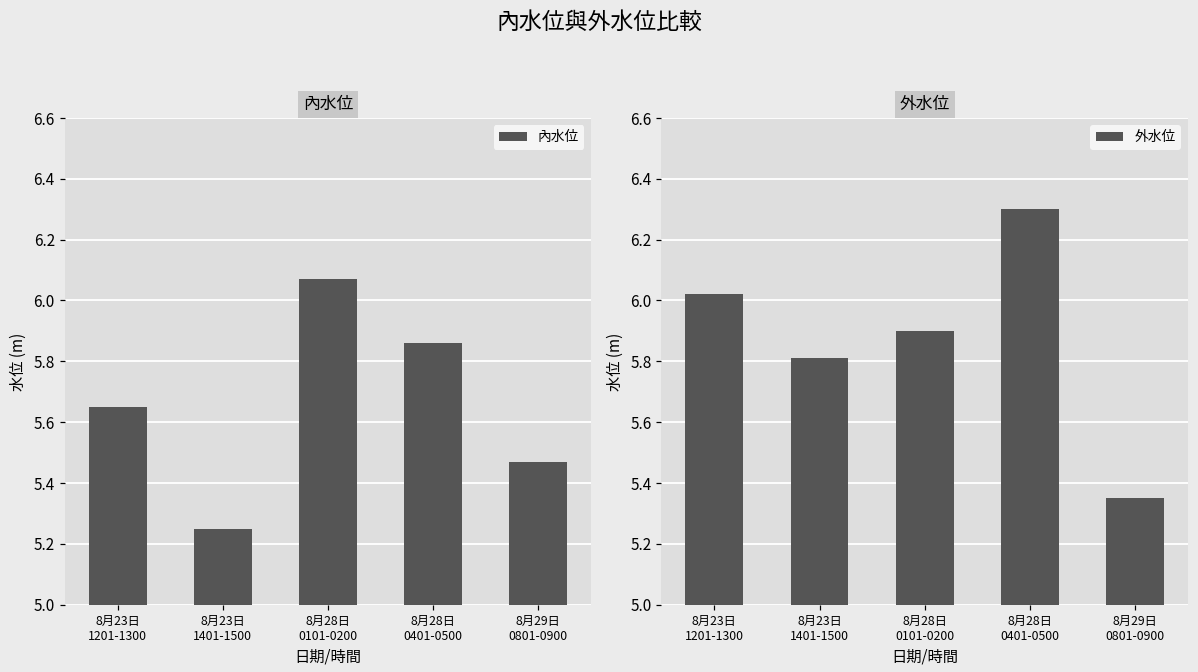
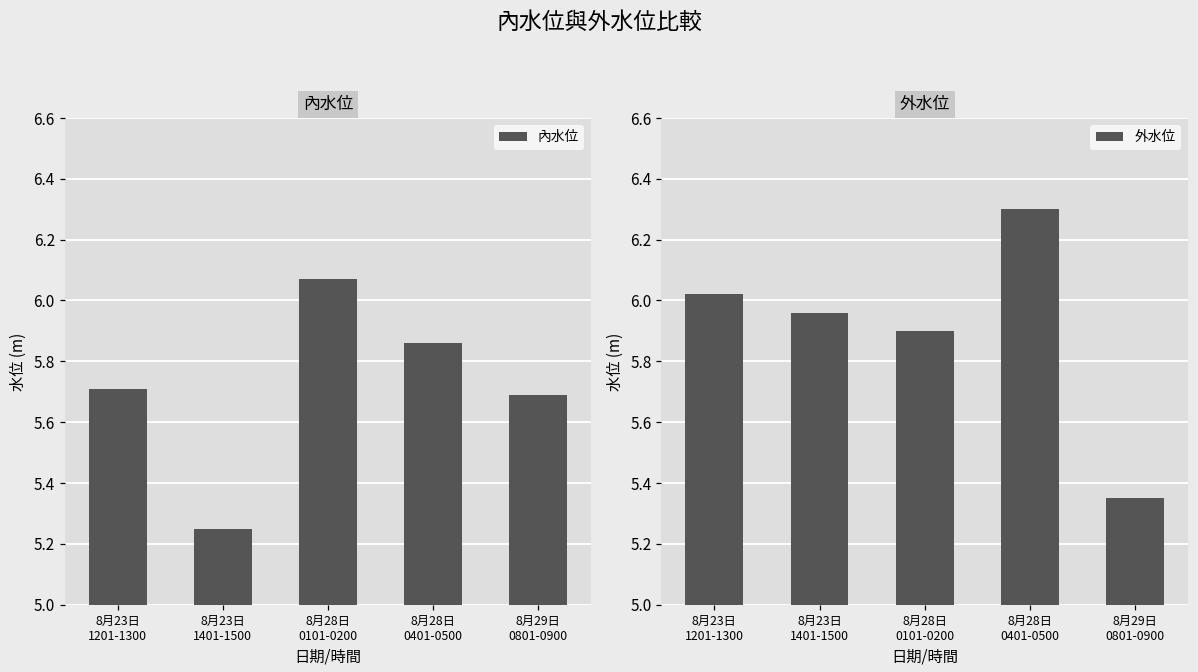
內水位, 8月23日 1201-1300: 5.65 -> 5.71
內水位, 8月29日 0801-0900: 5.47 -> 5.69
外水位, 8月23日 1401-1500: 5.81 -> 5.96
